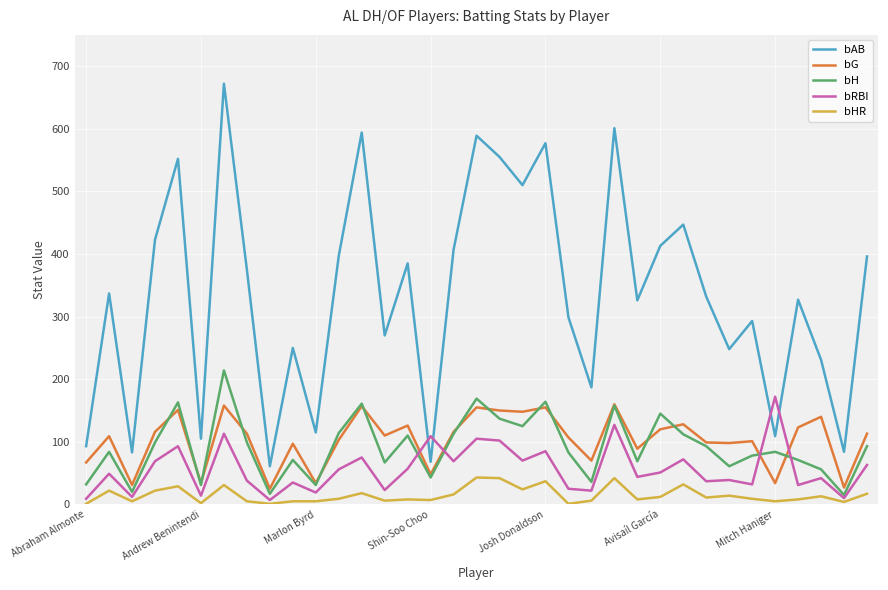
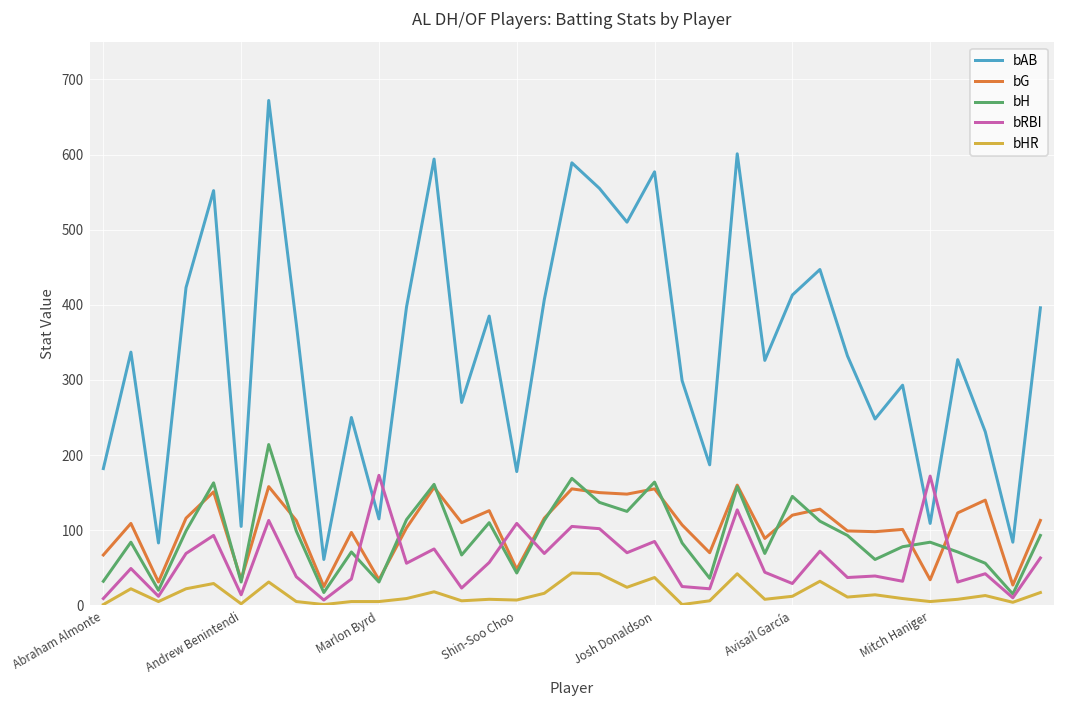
bAB, Abraham Almonte: 90 -> 180
bRBI, Marlon Byrd: 20 -> 170
bAB, Shin-Soo Choo: 70 -> 180
bRBI, Avisaíl García: 50 -> 30
